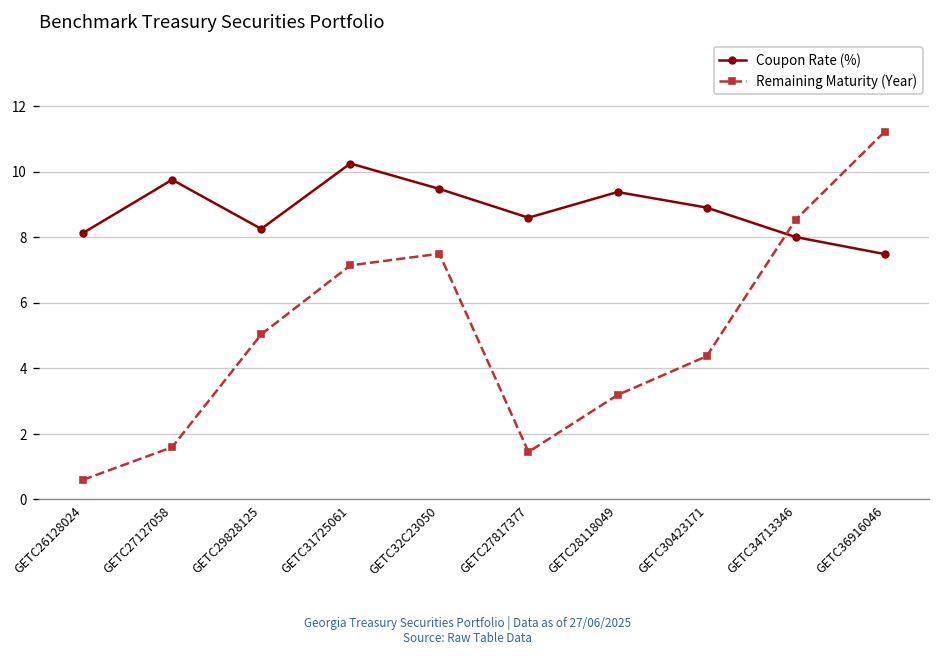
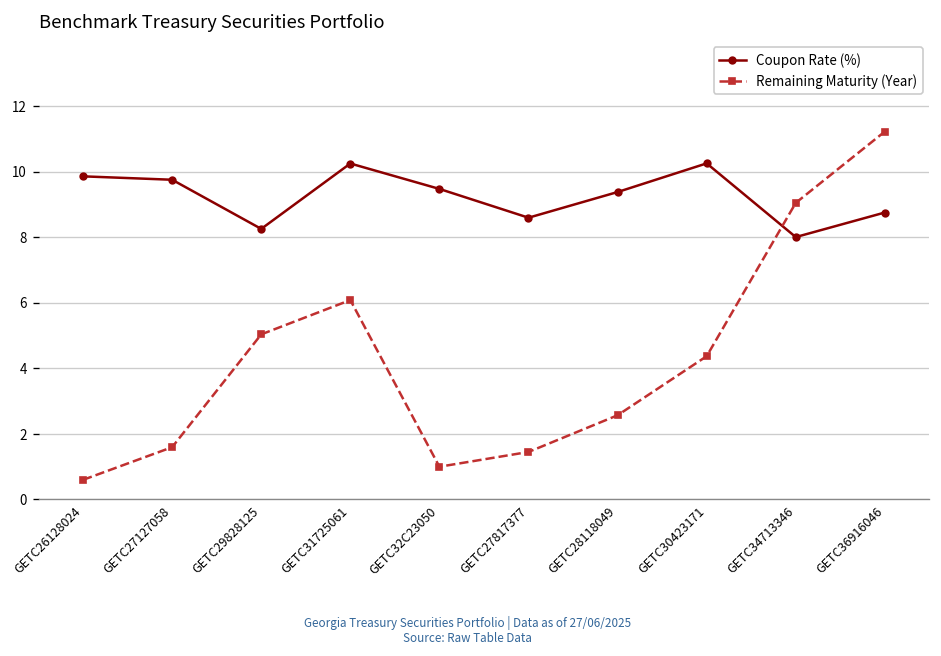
Coupon Rate (%), GETC26128024: 8.1 -> 9.9
Remaining Maturity (Year), GETC31725061: 7.1 -> 6.1
Remaining Maturity (Year), GETC32C23050: 7.5 -> 1.0
Remaining Maturity (Year), GETC28118049: 3.2 -> 2.6
Coupon Rate (%), GETC30423171: 8.9 -> 10.3
Remaining Maturity (Year), GETC34713346: 8.5 -> 9.0
Coupon Rate (%), GETC36916046: 7.5 -> 8.8
